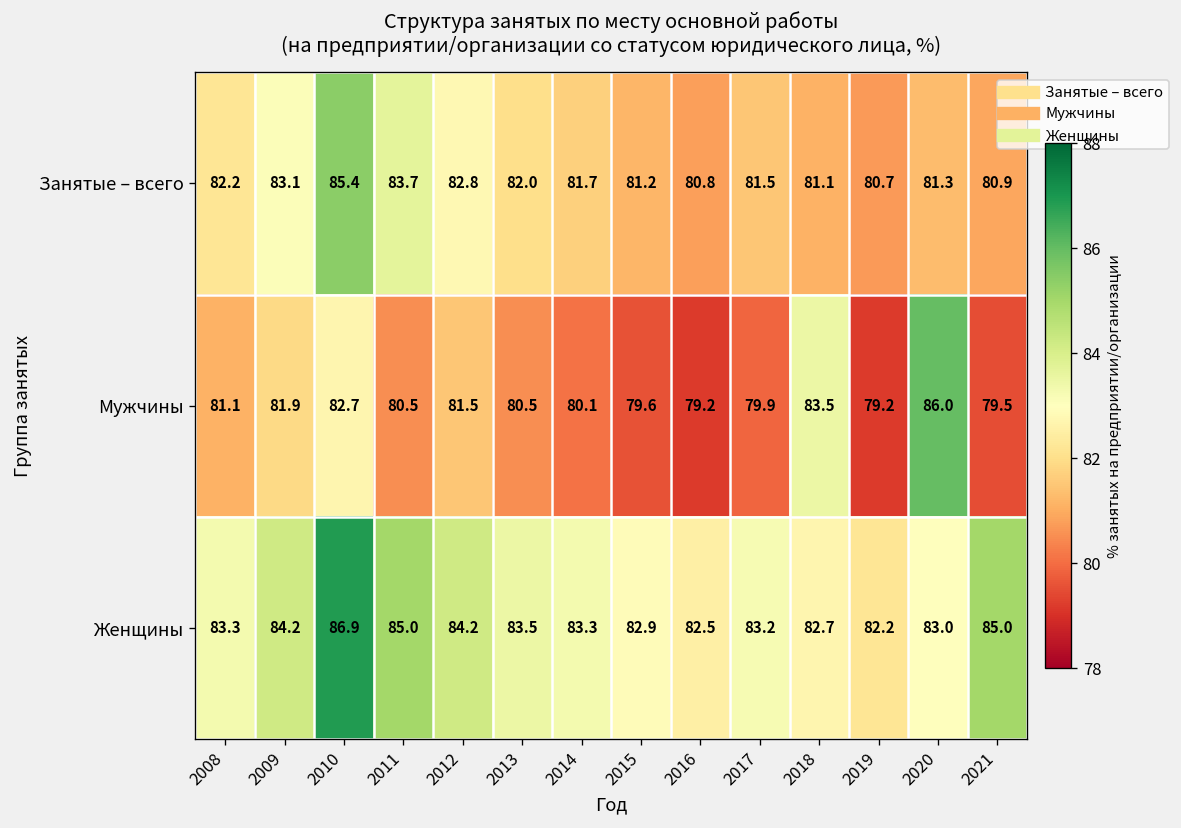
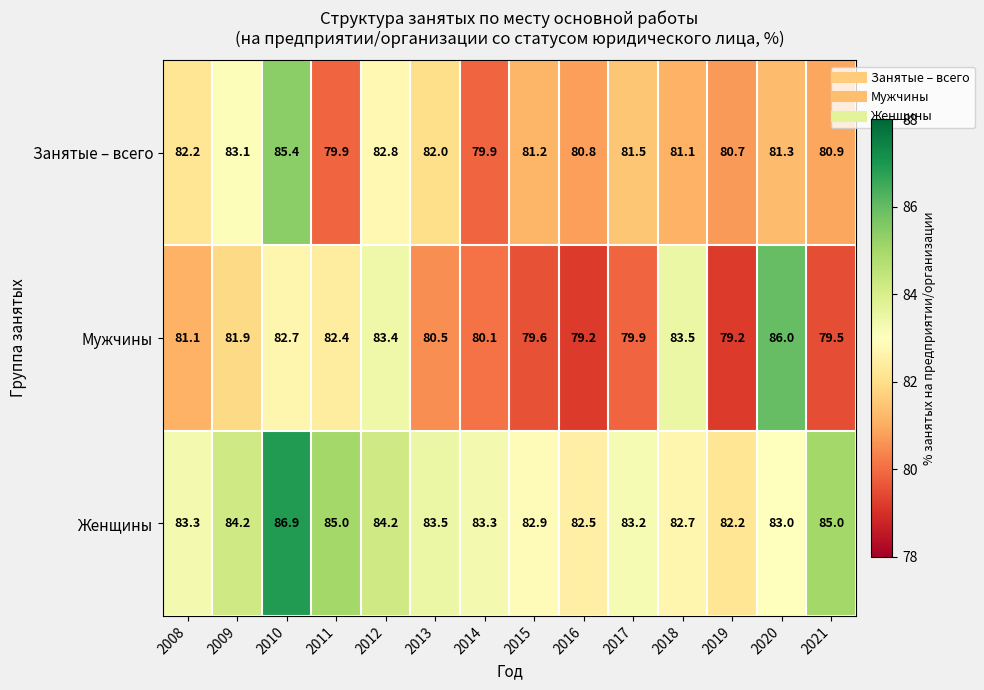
Занятые – всего, 2011: 83.7 -> 79.9
Занятые – всего, 2014: 81.7 -> 79.9
Мужчины, 2011: 80.5 -> 82.4
Мужчины, 2012: 81.5 -> 83.4
